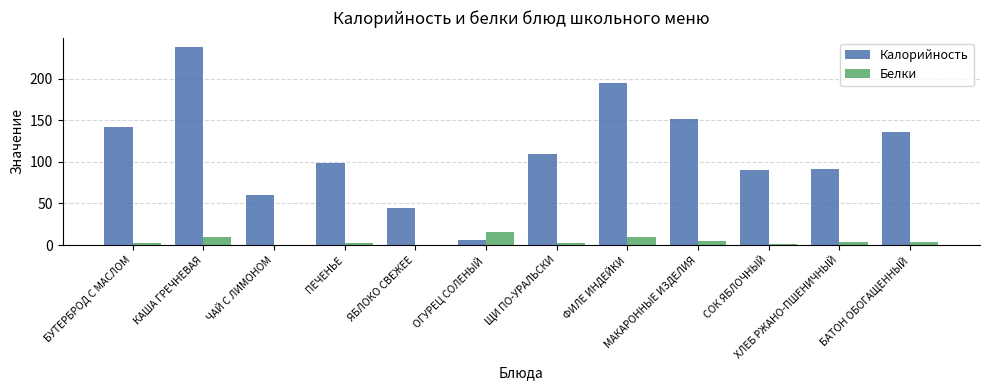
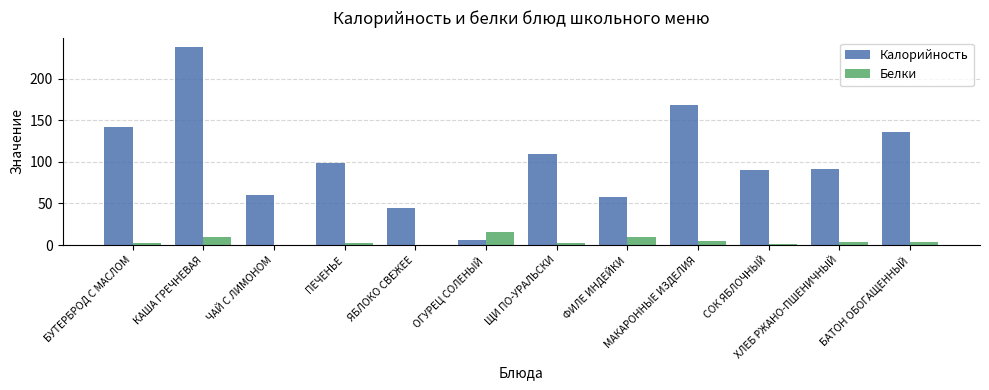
Калорийность, ФИЛЕ ИНДЕЙКИ: 200 -> 60
Калорийность, МАКАРОННЫЕ ИЗДЕЛИЯ: 150 -> 170
